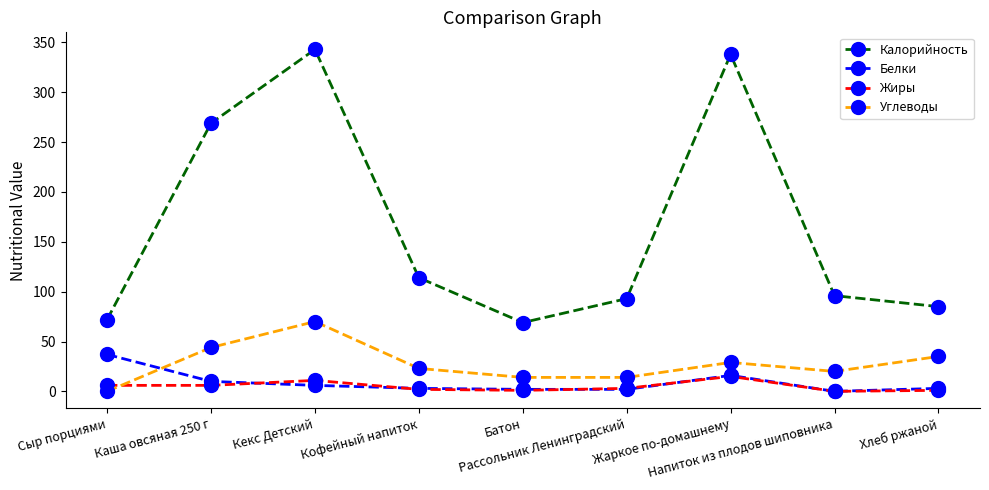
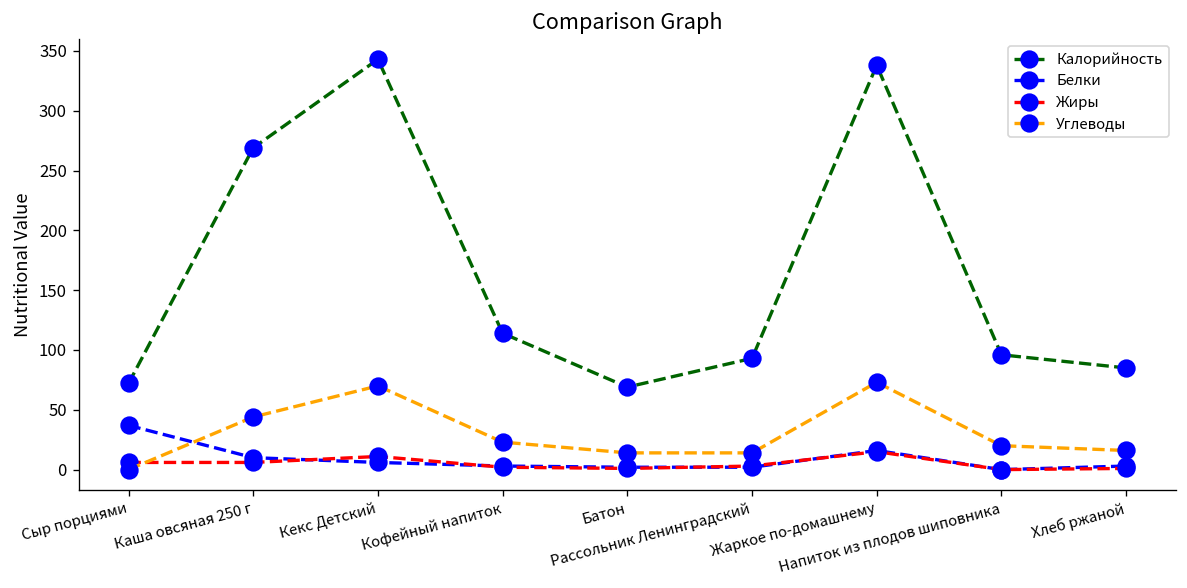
Углеводы, Жаркое по-домашнему: 30 -> 70
Углеводы, Хлеб ржаной: 40 -> 20
